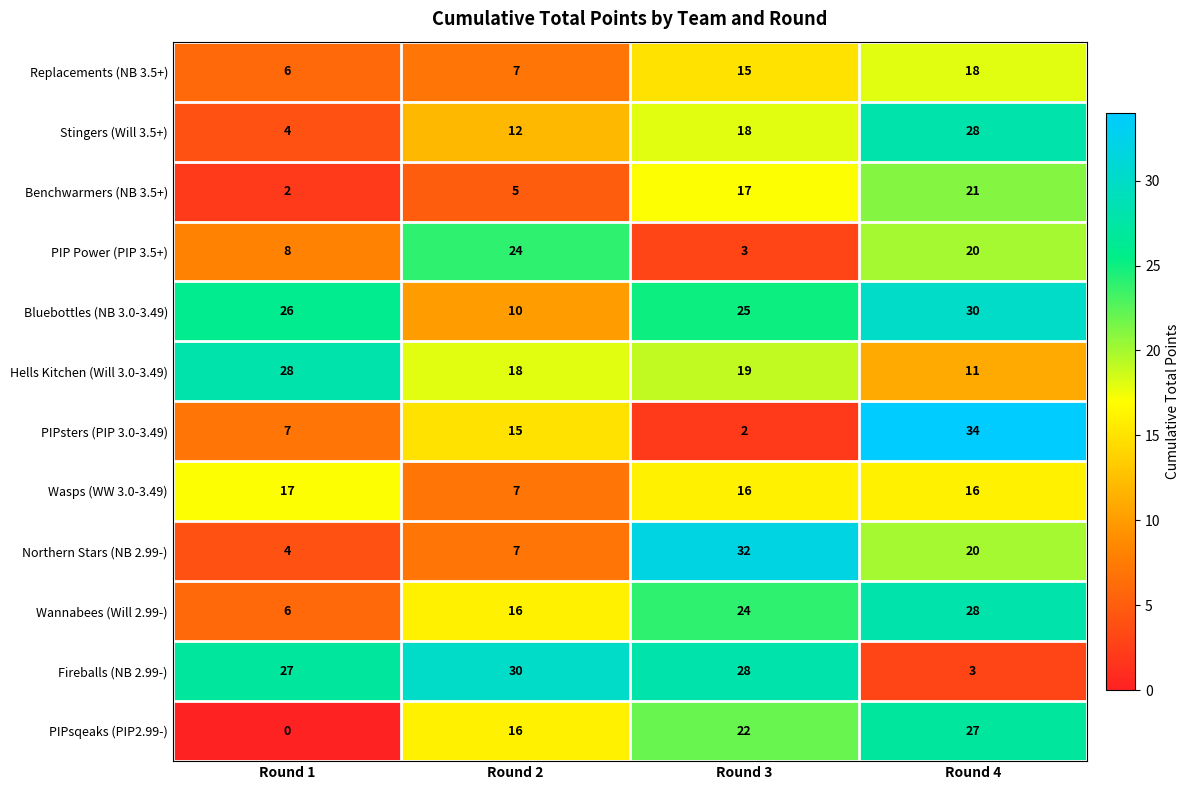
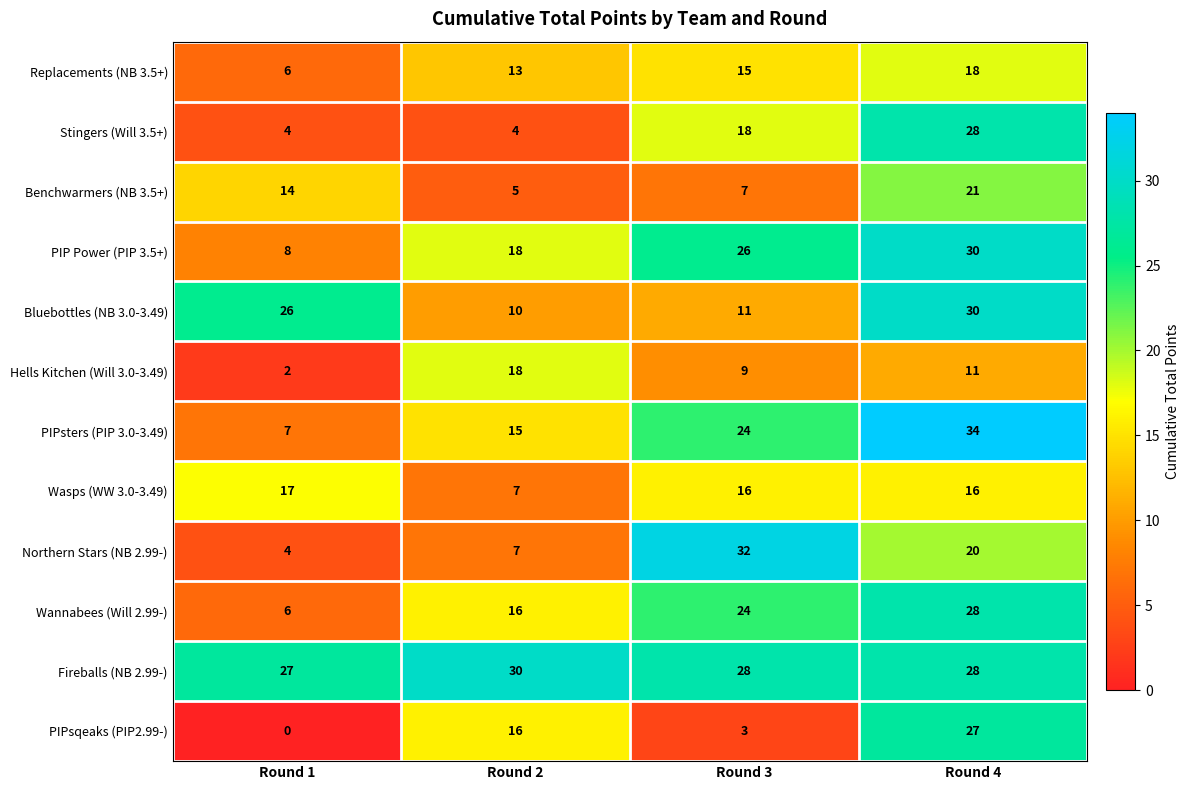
Replacements (NB 3.5+), Round 2: 7 -> 13
Stingers (Will 3.5+), Round 2: 12 -> 4
Benchwarmers (NB 3.5+), Round 1: 2 -> 14
Benchwarmers (NB 3.5+), Round 3: 17 -> 7
PIP Power (PIP 3.5+), Round 2: 24 -> 18
PIP Power (PIP 3.5+), Round 3: 3 -> 26
PIP Power (PIP 3.5+), Round 4: 20 -> 30
Bluebottles (NB 3.0-3.49), Round 3: 25 -> 11
Hells Kitchen (Will 3.0-3.49), Round 1: 28 -> 2
Hells Kitchen (Will 3.0-3.49), Round 3: 19 -> 9
PIPsters (PIP 3.0-3.49), Round 3: 2 -> 24
Fireballs (NB 2.99-), Round 4: 3 -> 28
PIPsqeaks (PIP2.99-), Round 3: 22 -> 3
